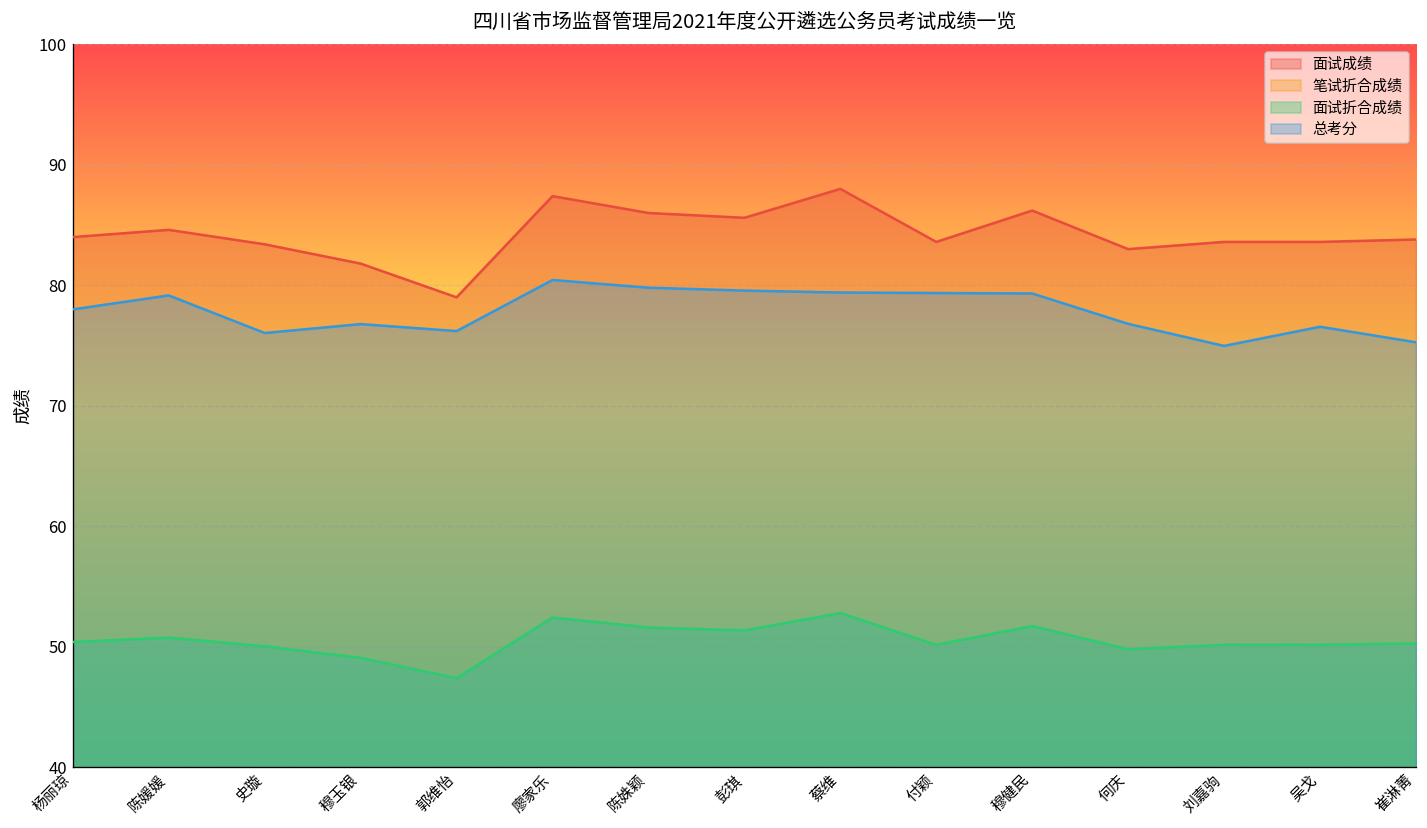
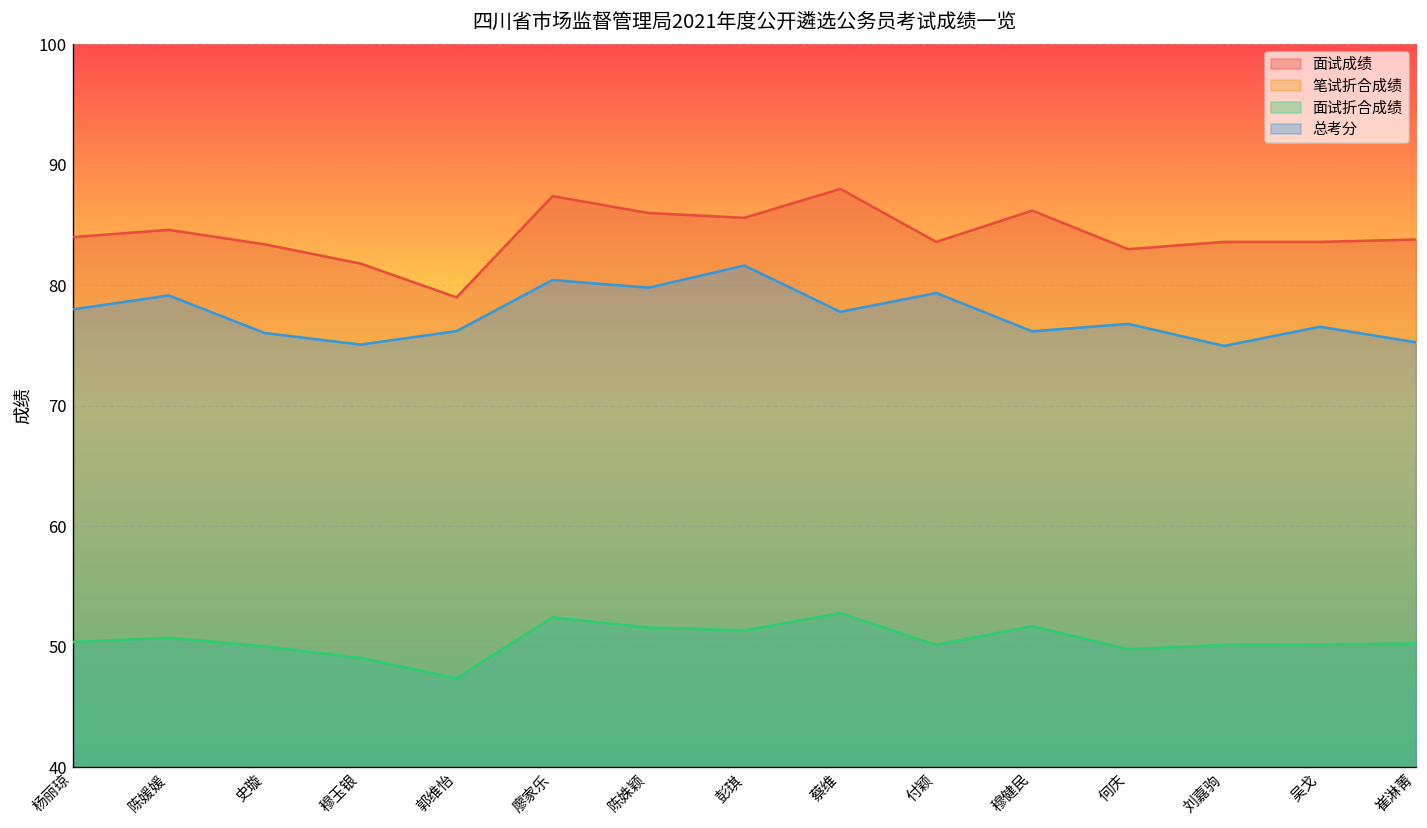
总考分, 穆玉银: 76.8 -> 75.1
总考分, 彭琪: 79.6 -> 81.6
总考分, 蔡维: 79.4 -> 77.8
总考分, 穆健民: 79.3 -> 76.2
